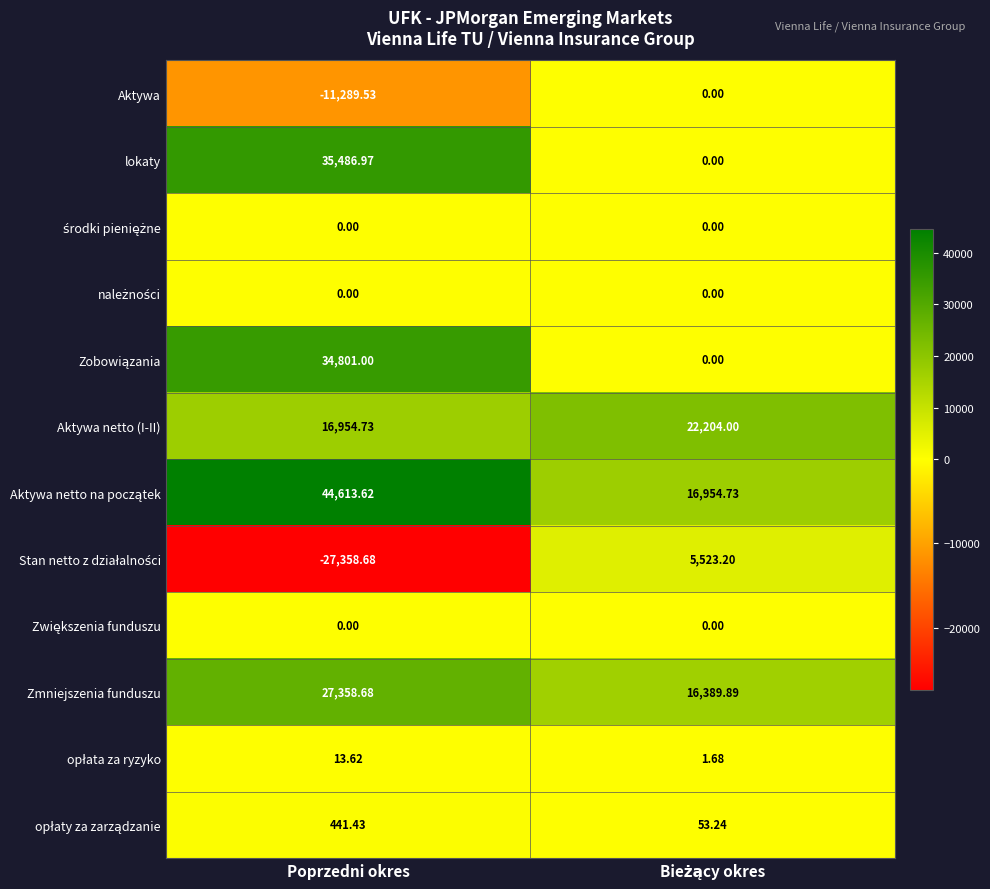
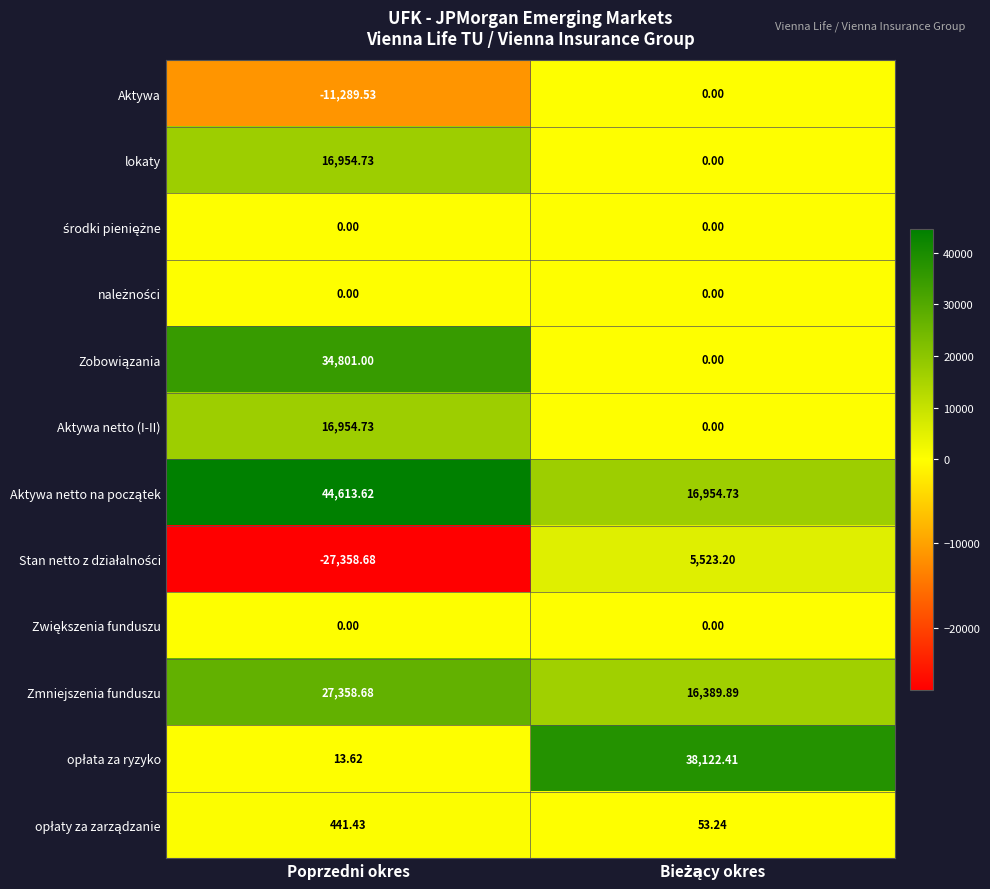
lokaty, Poprzedni okres: 35,486.97 -> 16,954.73
Aktywa netto (I-II), Bieżący okres: 22,204.00 -> 0.00
opłata za ryzyko, Bieżący okres: 1.68 -> 38,122.41
